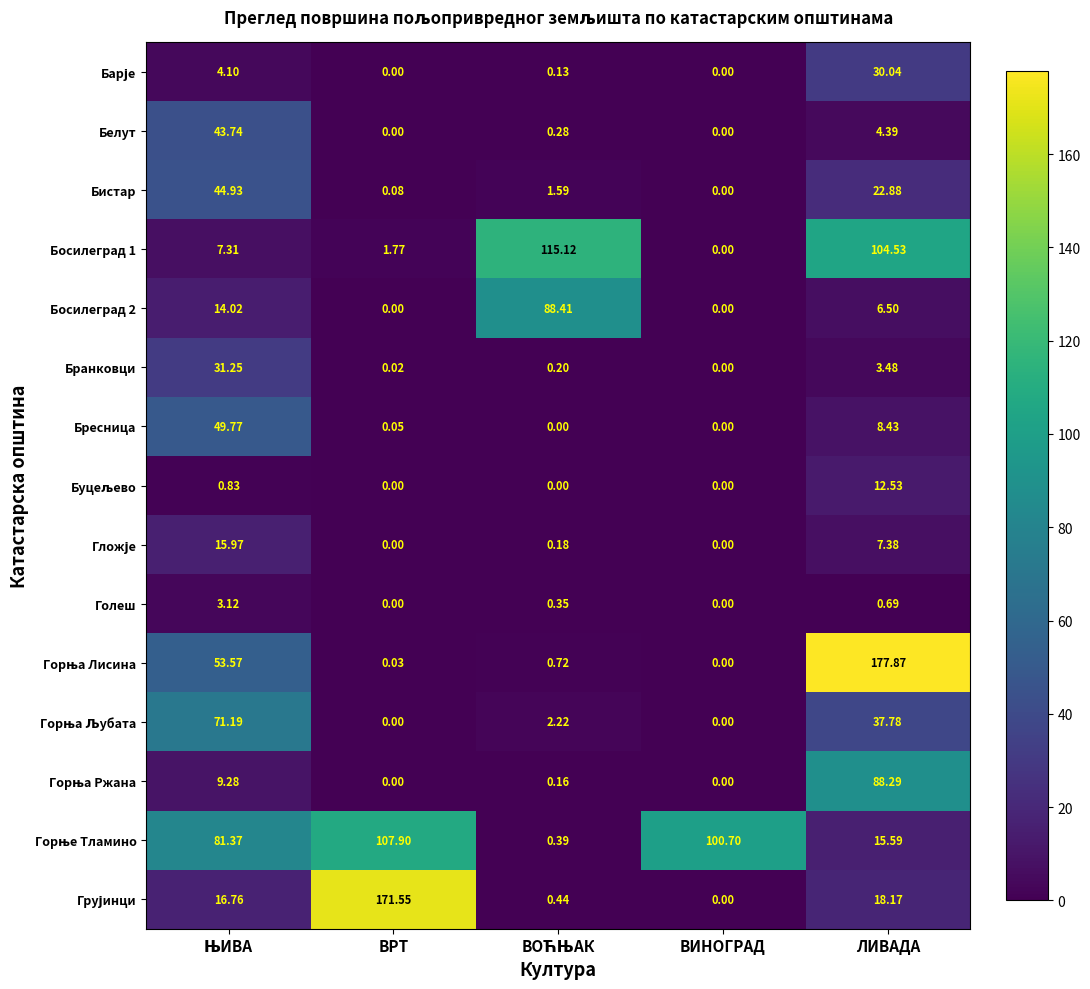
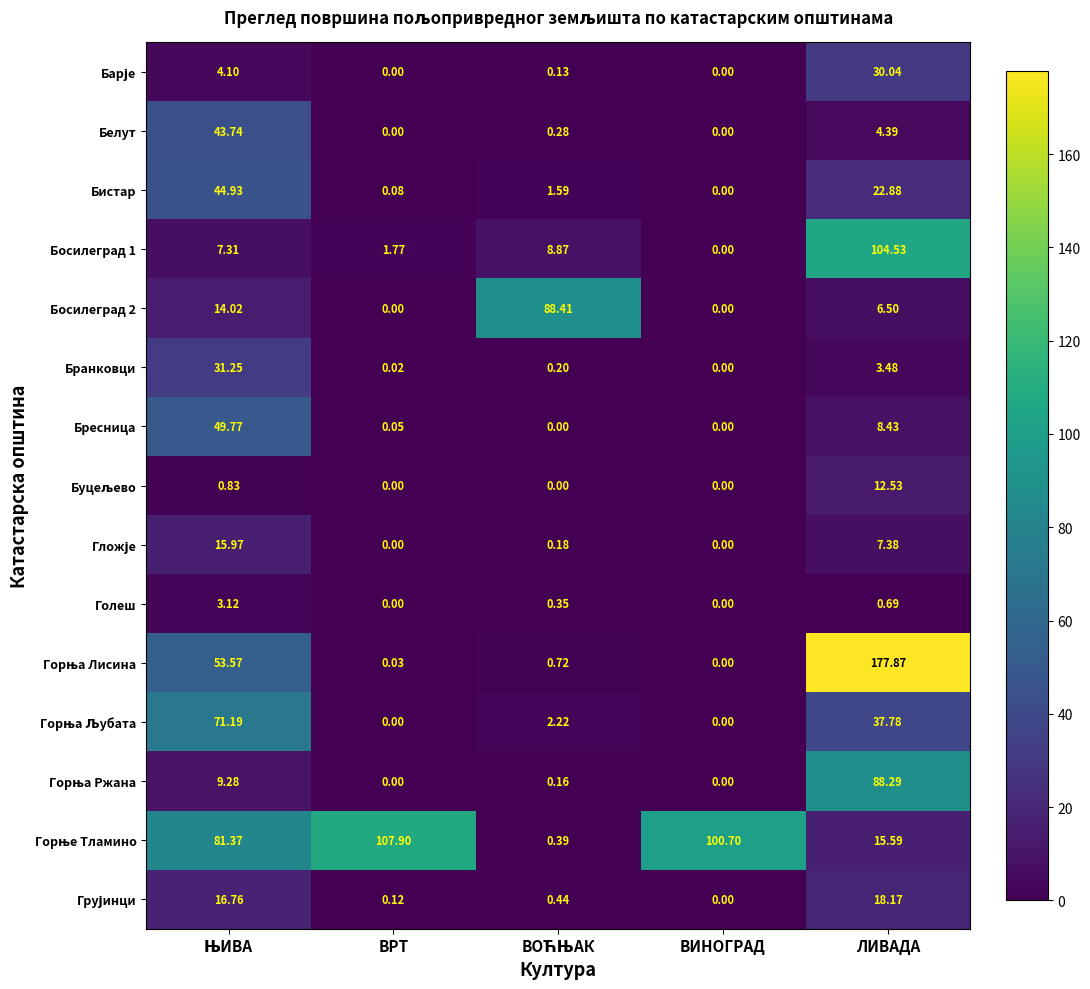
Босилеград 1, ВОЋЊАК: 115.12 -> 8.87
Грујинци, ВРТ: 171.55 -> 0.12
